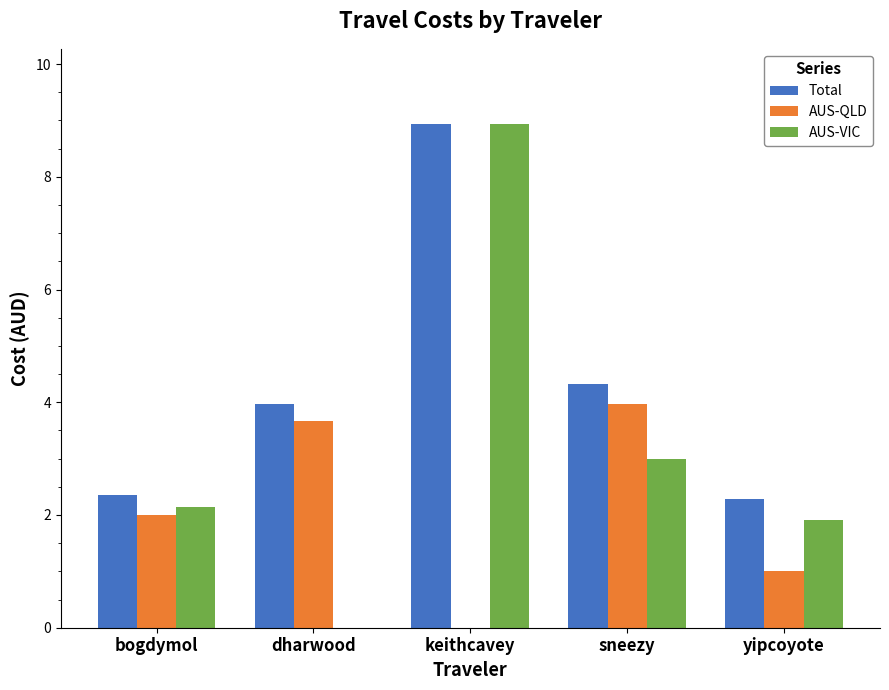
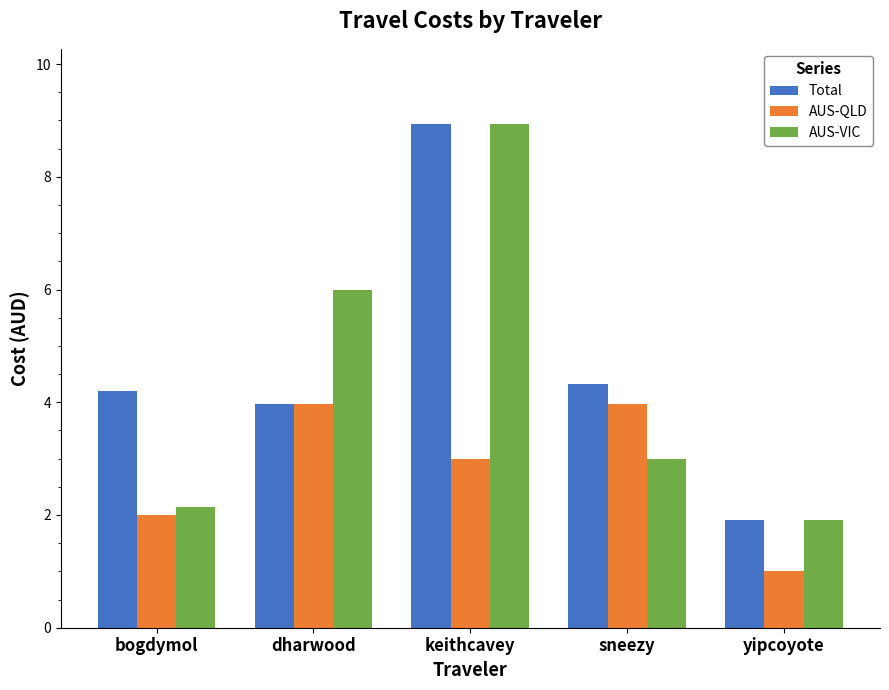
Total, bogdymol: 2.4 -> 4.2
AUS-QLD, dharwood: 3.7 -> 4.0
AUS-VIC, dharwood: 0 -> 6
AUS-QLD, keithcavey: 0 -> 3
Total, yipcoyote: 2.3 -> 1.9
